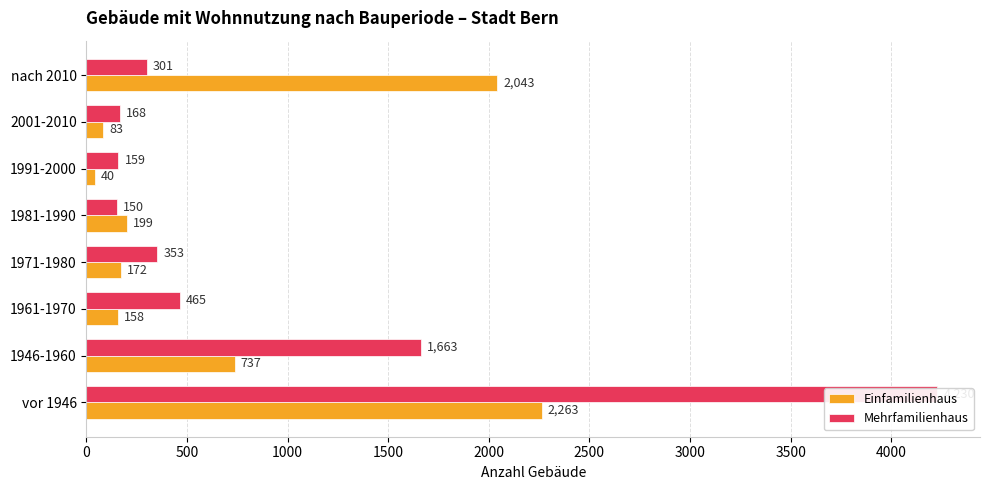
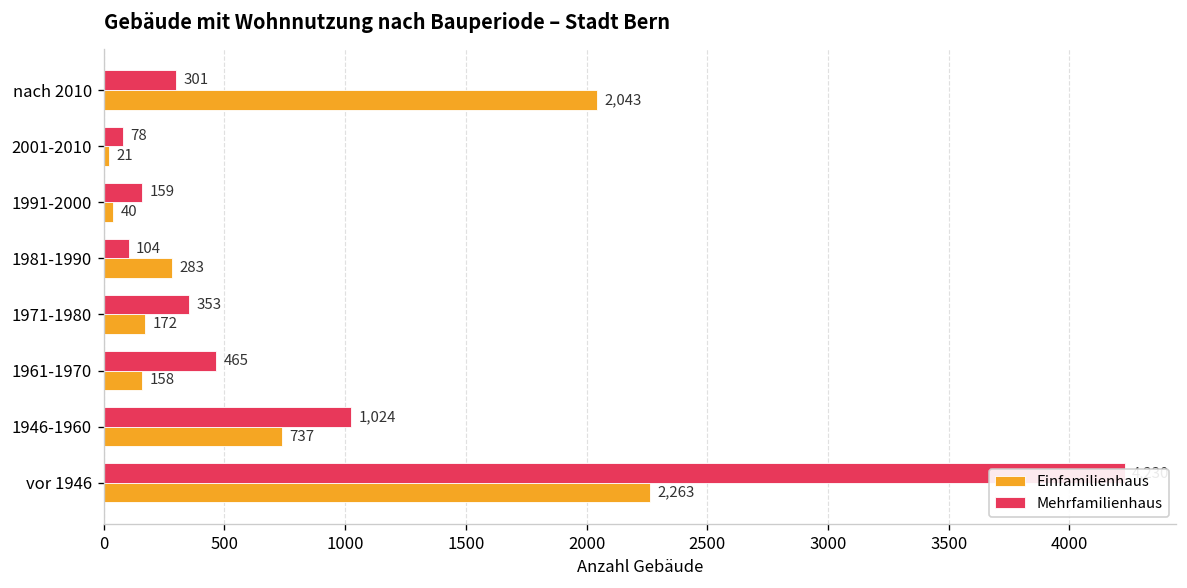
Mehrfamilienhaus, 2001-2010: 168 -> 78
Einfamilienhaus, 2001-2010: 83 -> 21
Mehrfamilienhaus, 1981-1990: 150 -> 104
Einfamilienhaus, 1981-1990: 199 -> 283
Mehrfamilienhaus, 1946-1960: 1,663 -> 1,024
